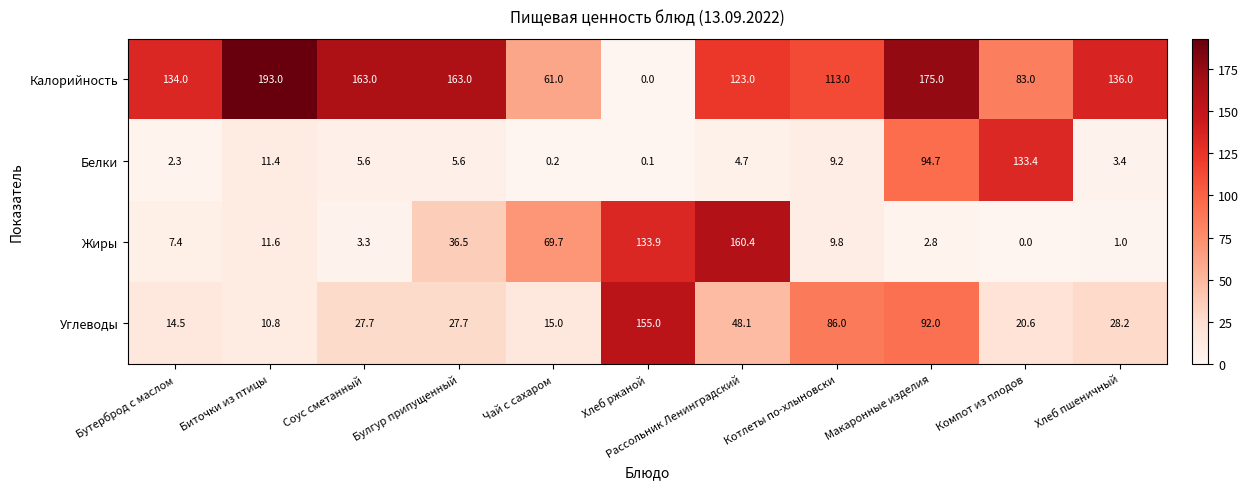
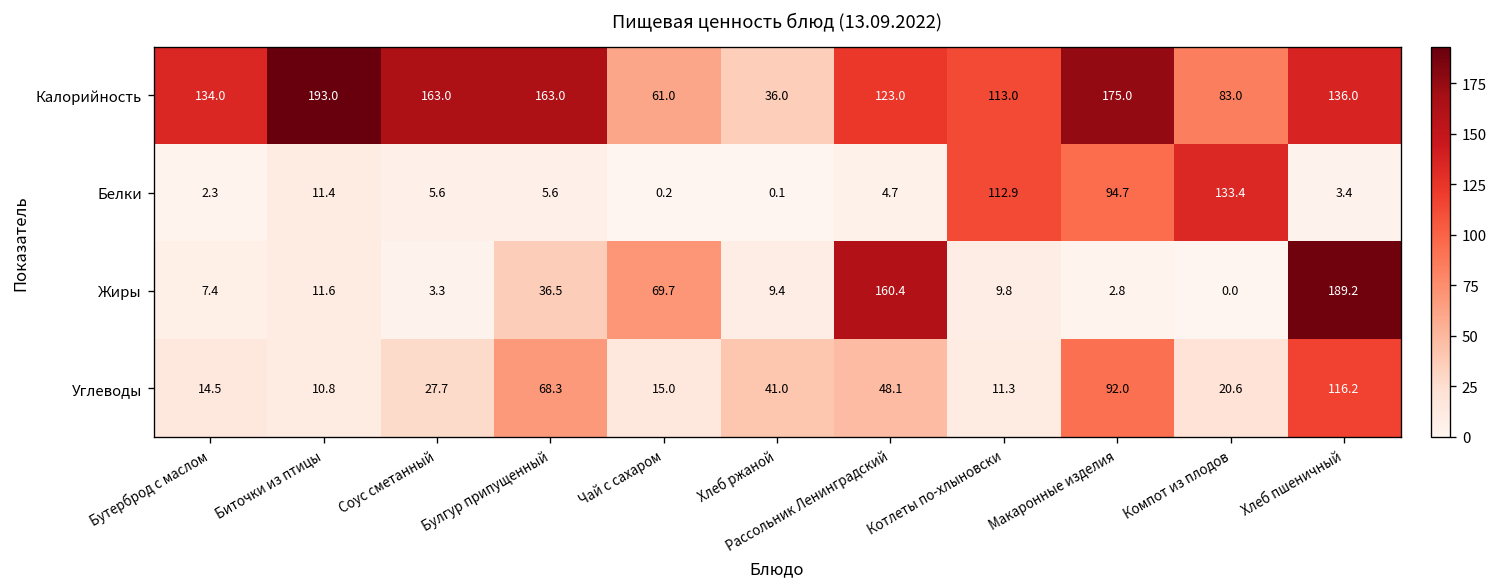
Калорийность, Хлеб ржаной: 0.0 -> 36.0
Белки, Котлеты по-хлыновски: 9.2 -> 112.9
Жиры, Хлеб ржаной: 133.9 -> 9.4
Жиры, Хлеб пшеничный: 1.0 -> 189.2
Углеводы, Булгур припущенный: 27.7 -> 68.3
Углеводы, Хлеб ржаной: 155.0 -> 41.0
Углеводы, Котлеты по-хлыновски: 86.0 -> 11.3
Углеводы, Хлеб пшеничный: 28.2 -> 116.2
